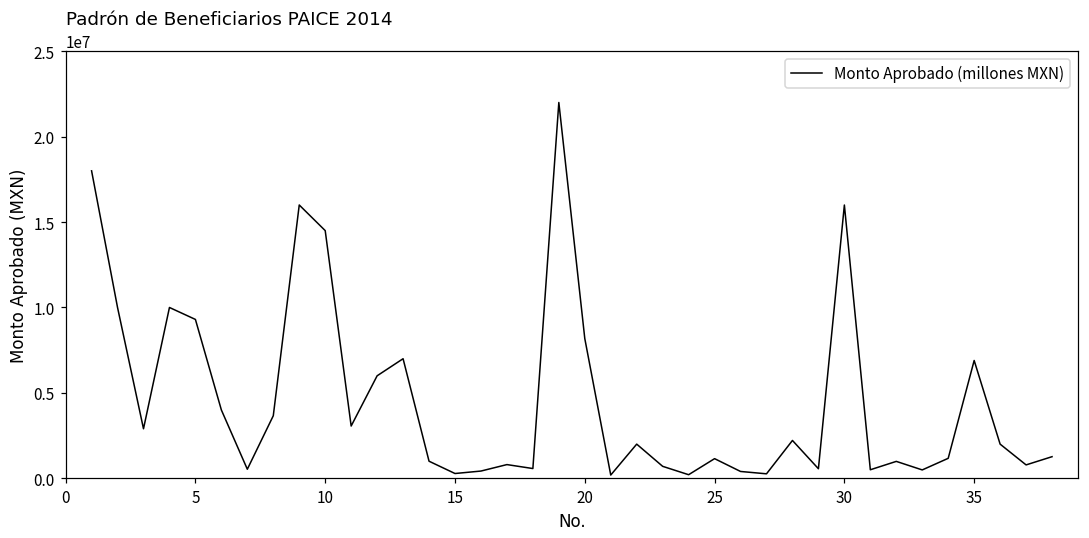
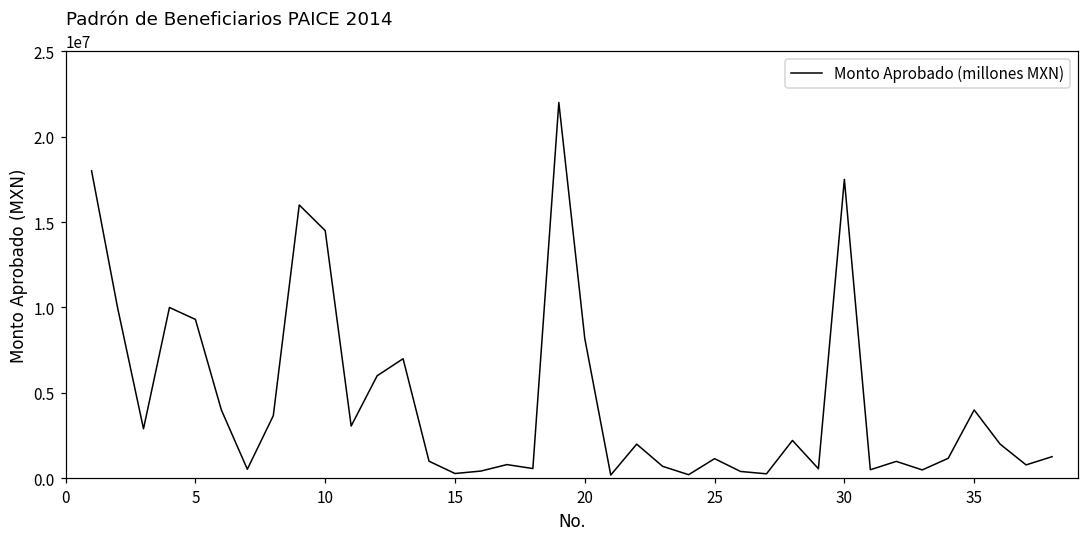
30: 16000000 -> 17500000
35: 6900000 -> 4000000
